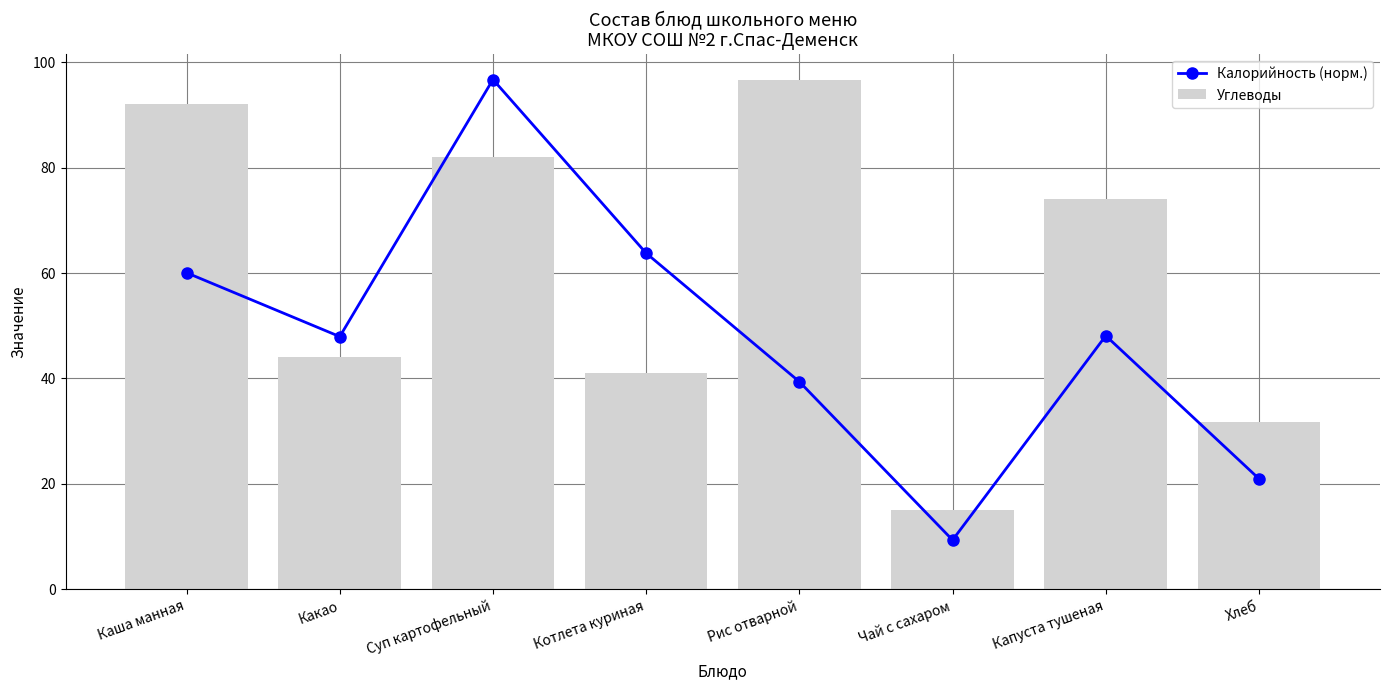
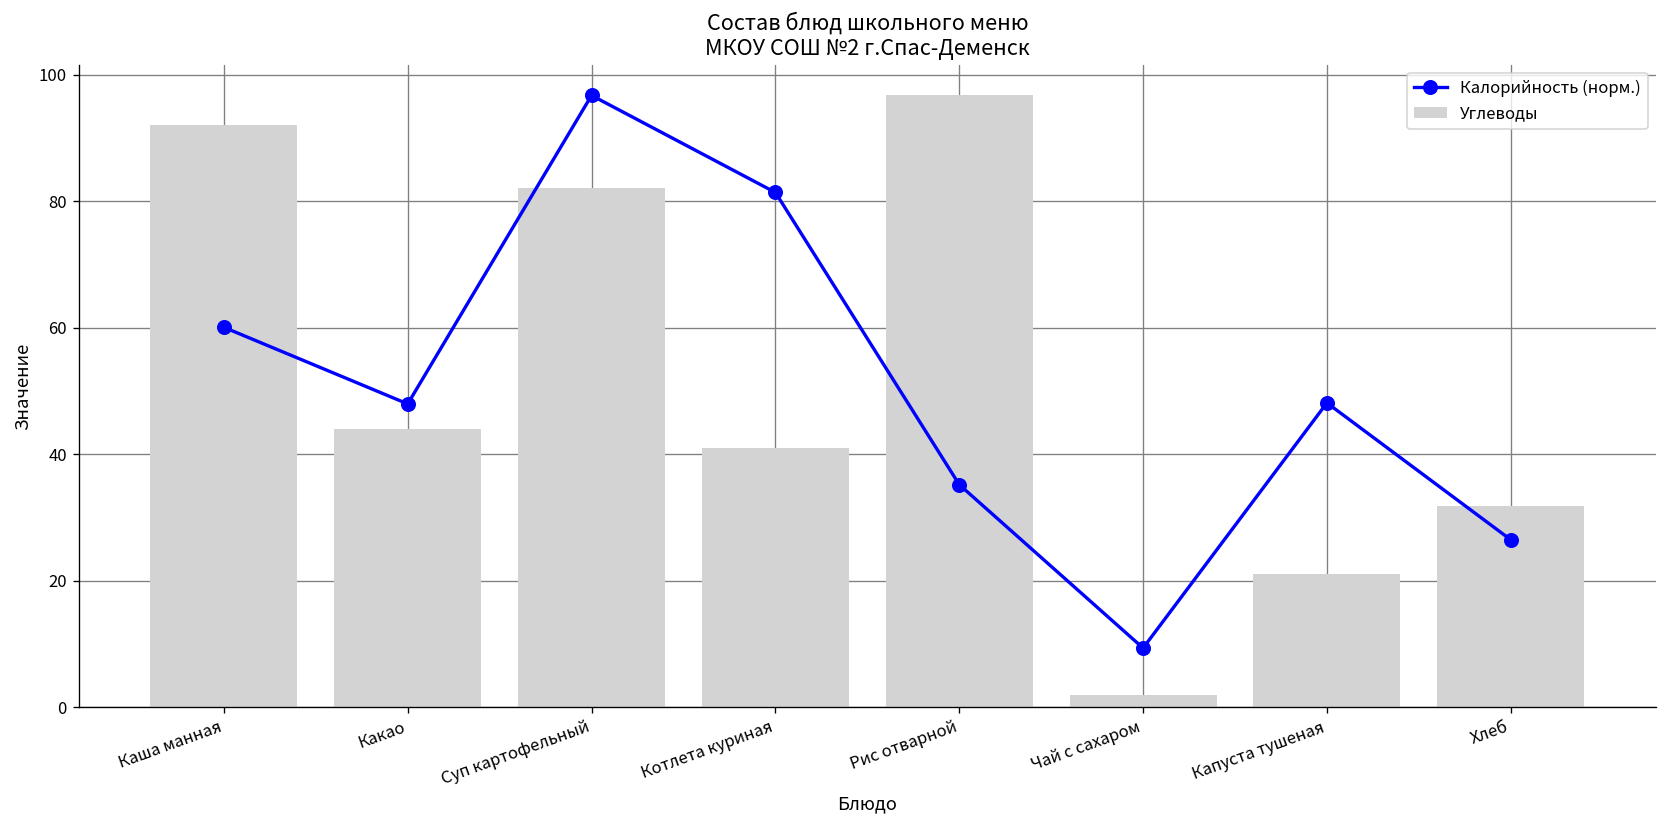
Калорийность (норм.), Котлета куриная: 64 -> 81
Калорийность (норм.), Рис отварной: 39 -> 35
Углеводы, Чай с сахаром: 15 -> 2
Углеводы, Капуста тушеная: 74 -> 21
Калорийность (норм.), Хлеб: 21 -> 26
